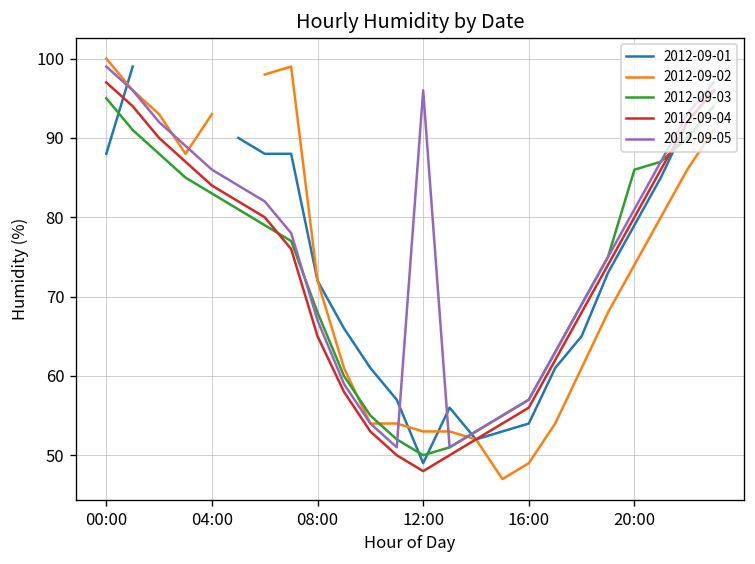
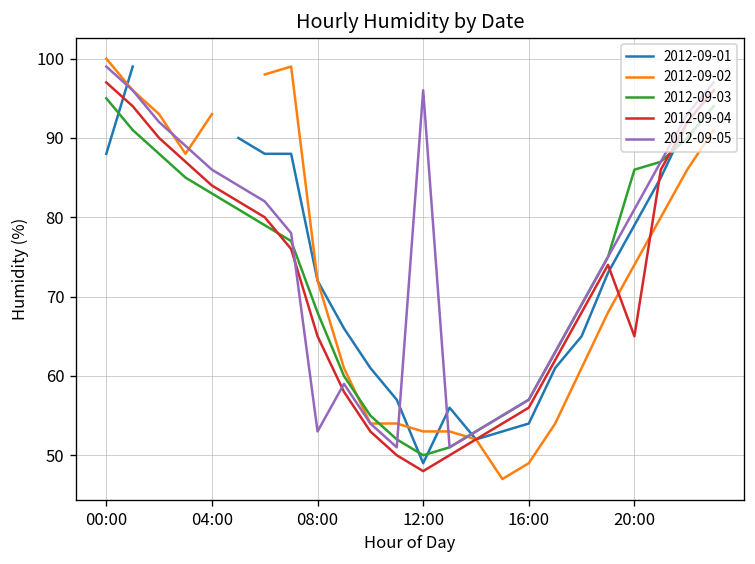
2012-09-05, 08:00: 67 -> 53
2012-09-04, 20:00: 80 -> 65
